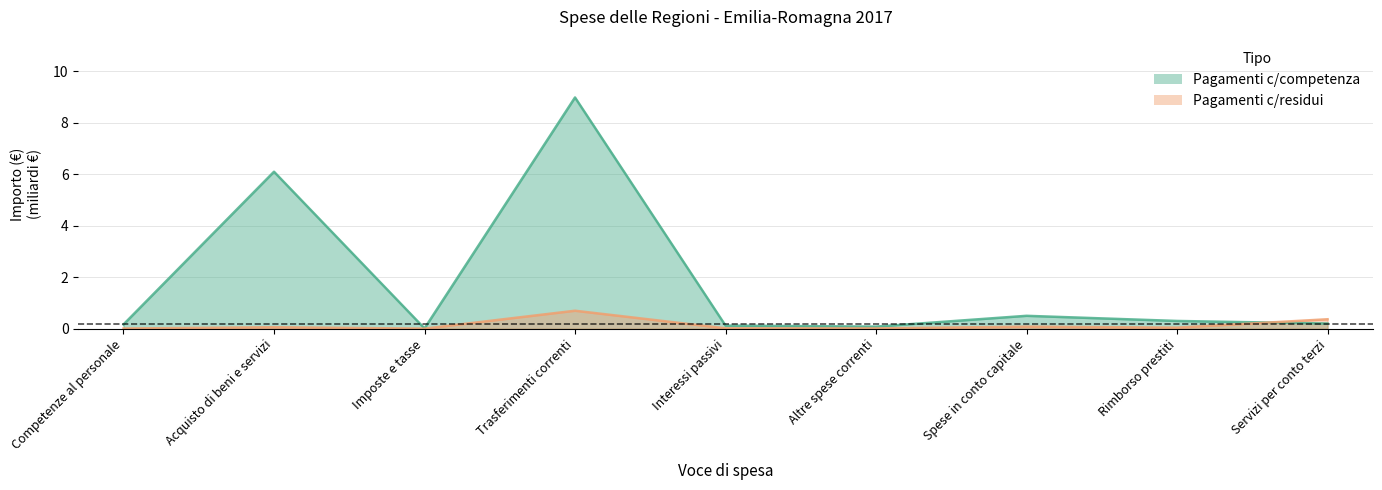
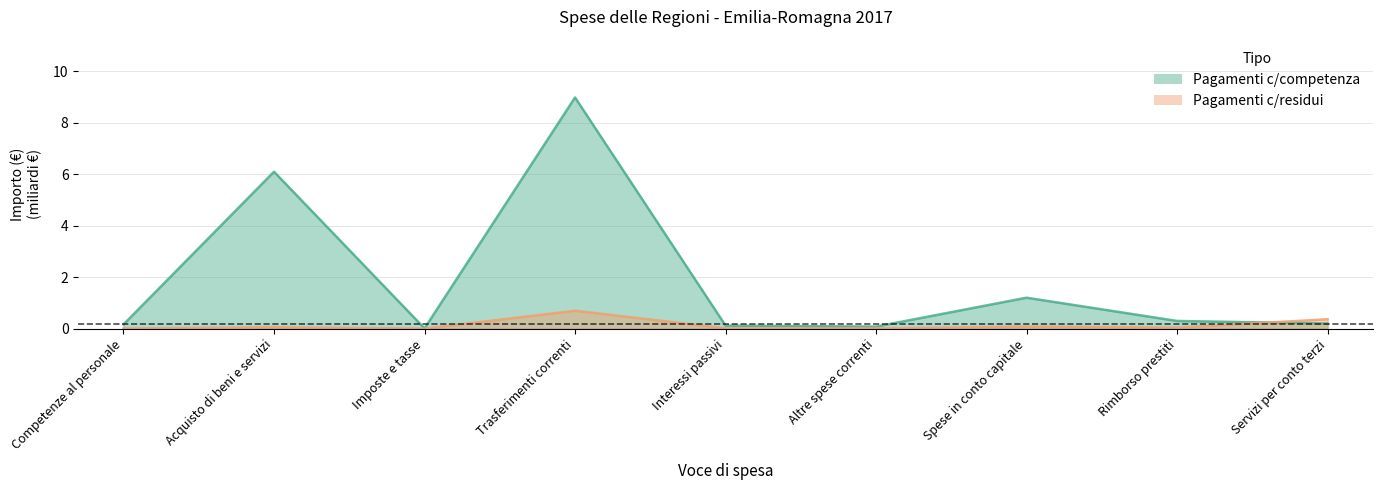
Pagamenti c/competenza, Spese in conto capitale: 0.5 -> 1.2
